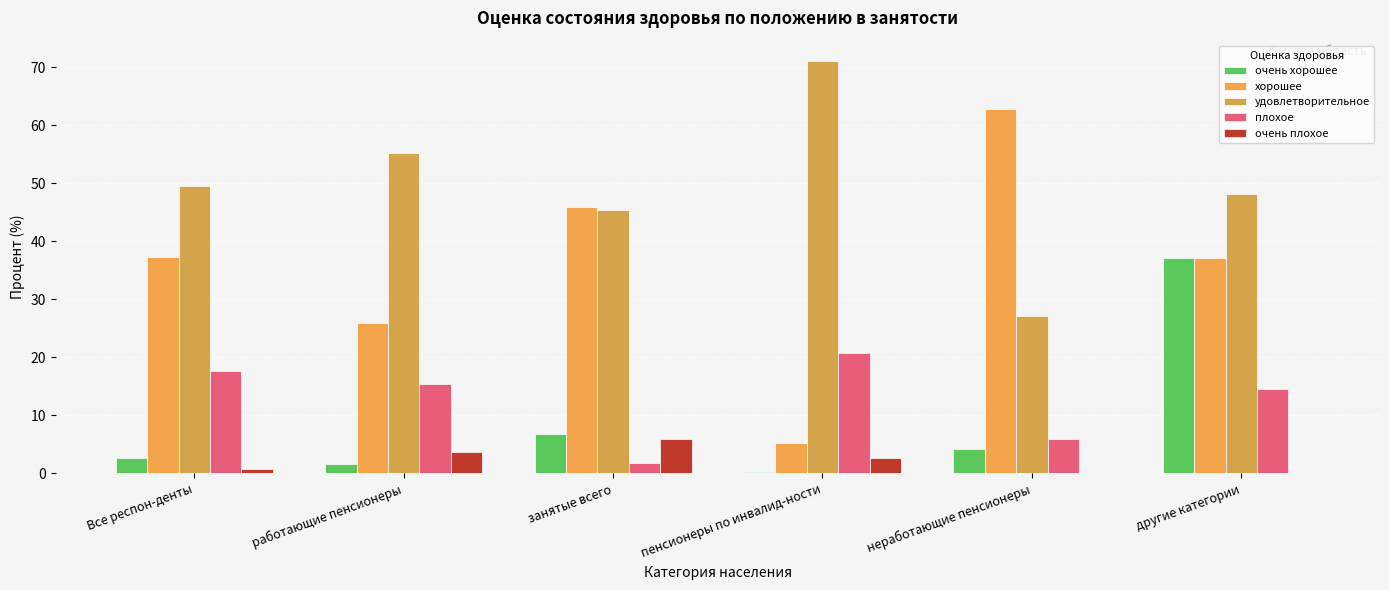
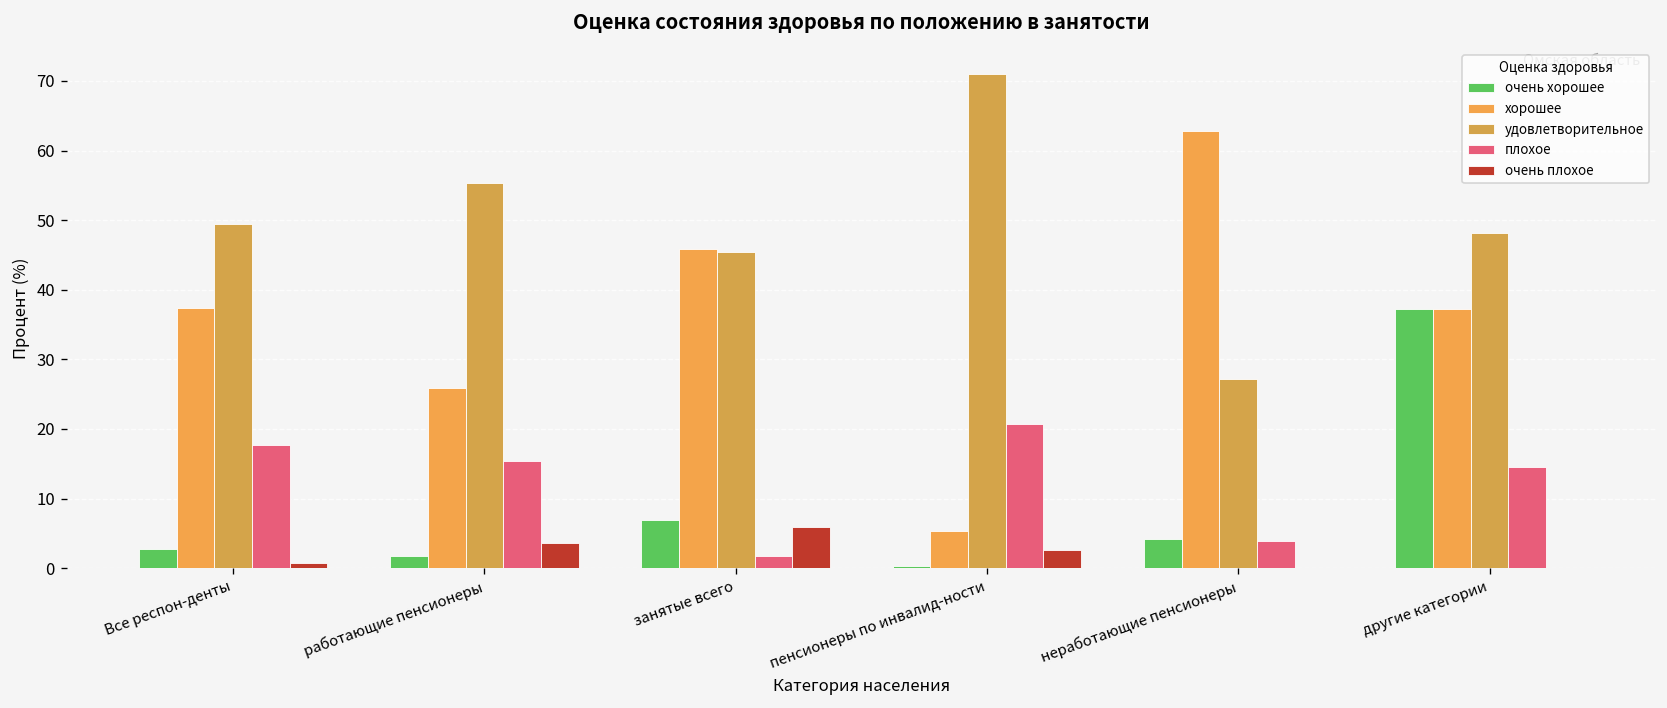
плохое, неработающие пенсионеры: 6 -> 4
